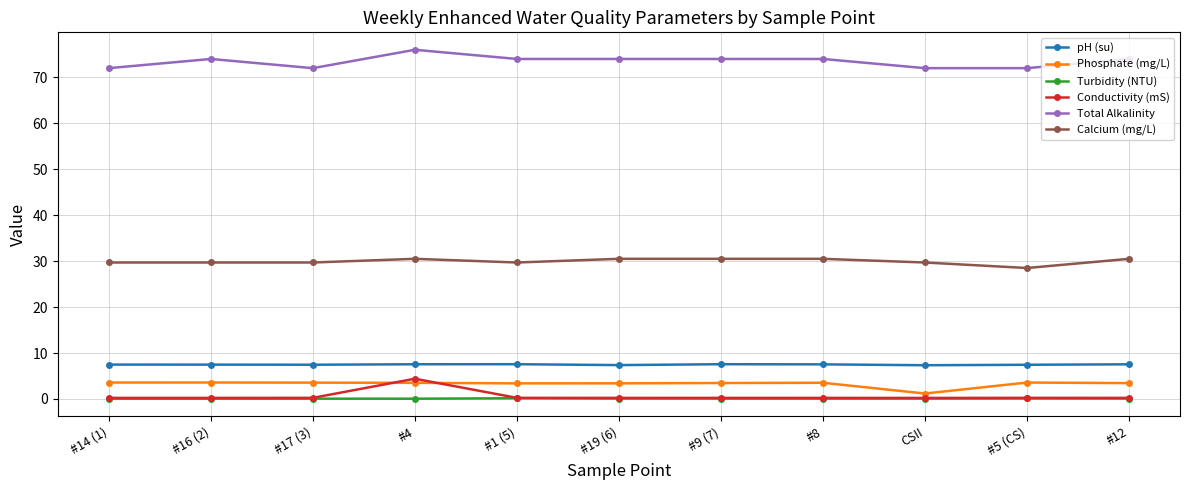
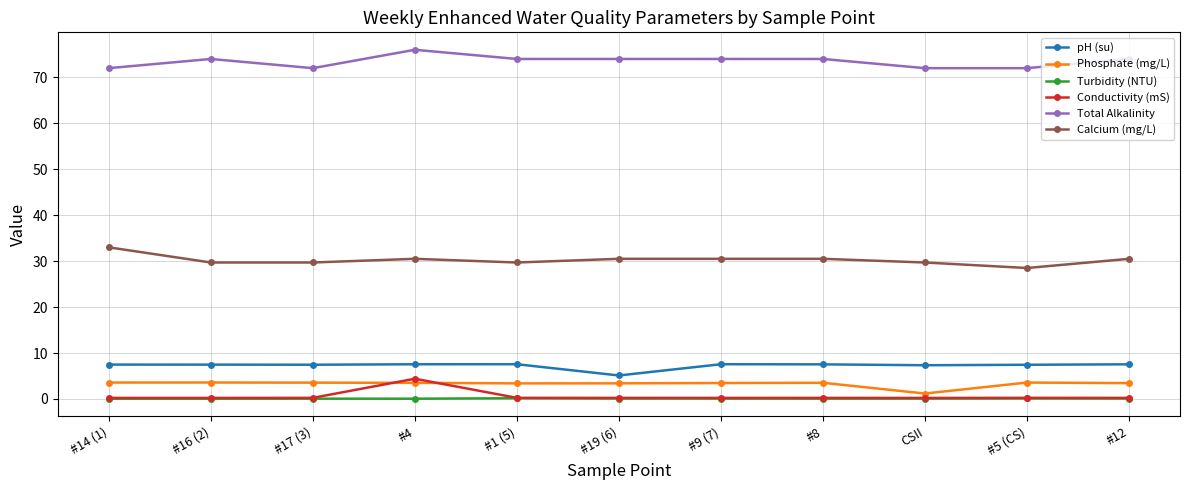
Calcium (mg/L), #14 (1): 30 -> 33
pH (su), #19 (6): 7 -> 5
